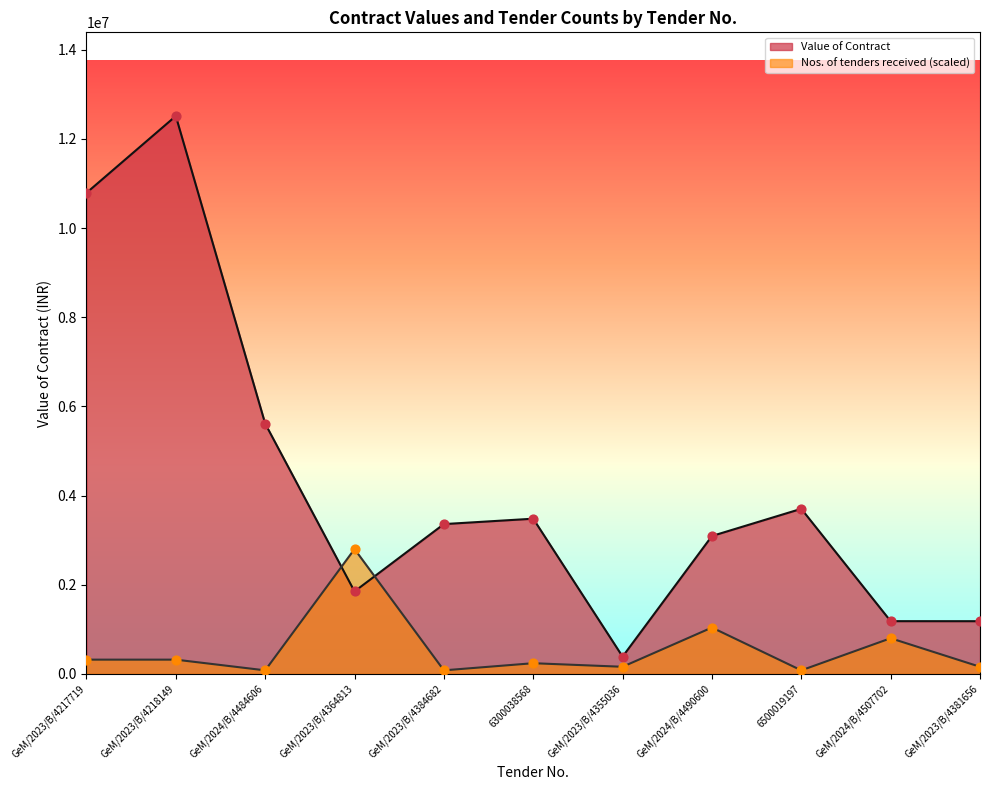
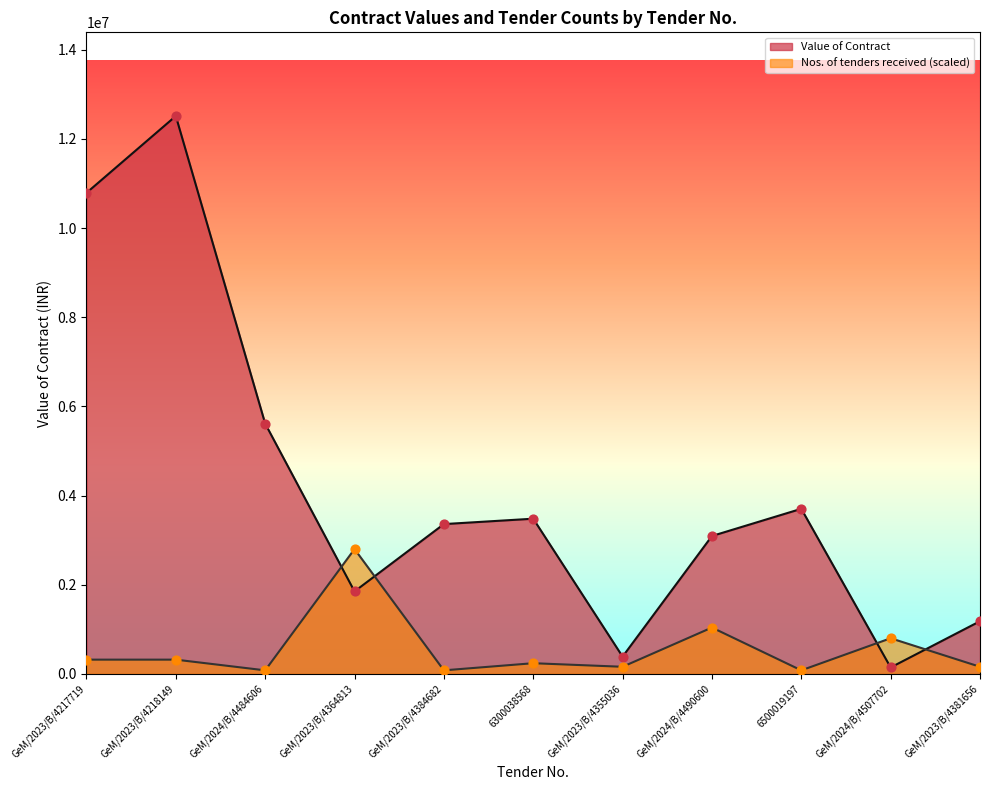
Value of Contract, GeM/2024/B/4507702: 1200000 -> 100000
